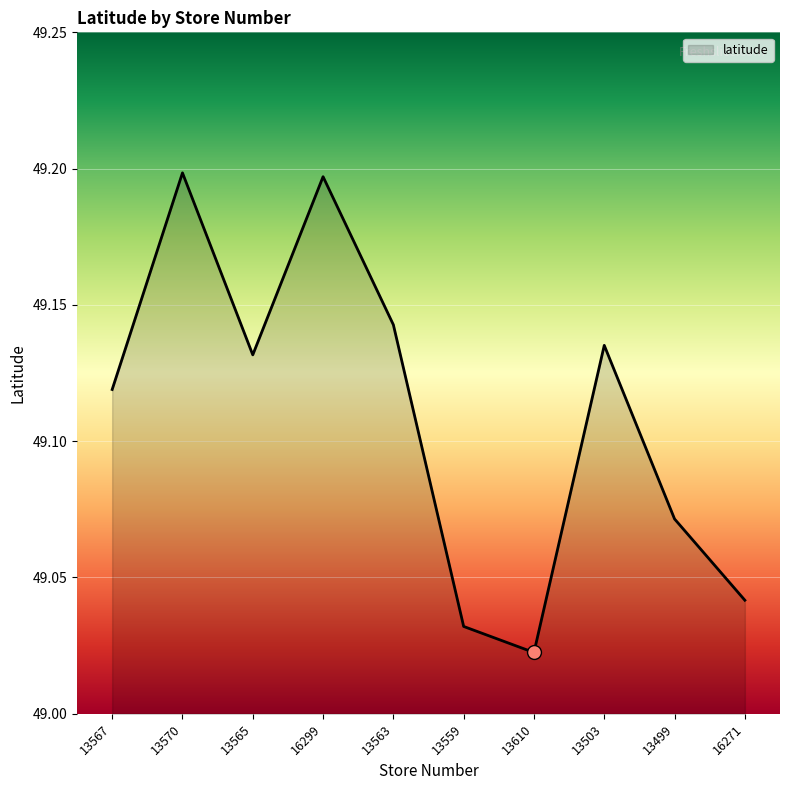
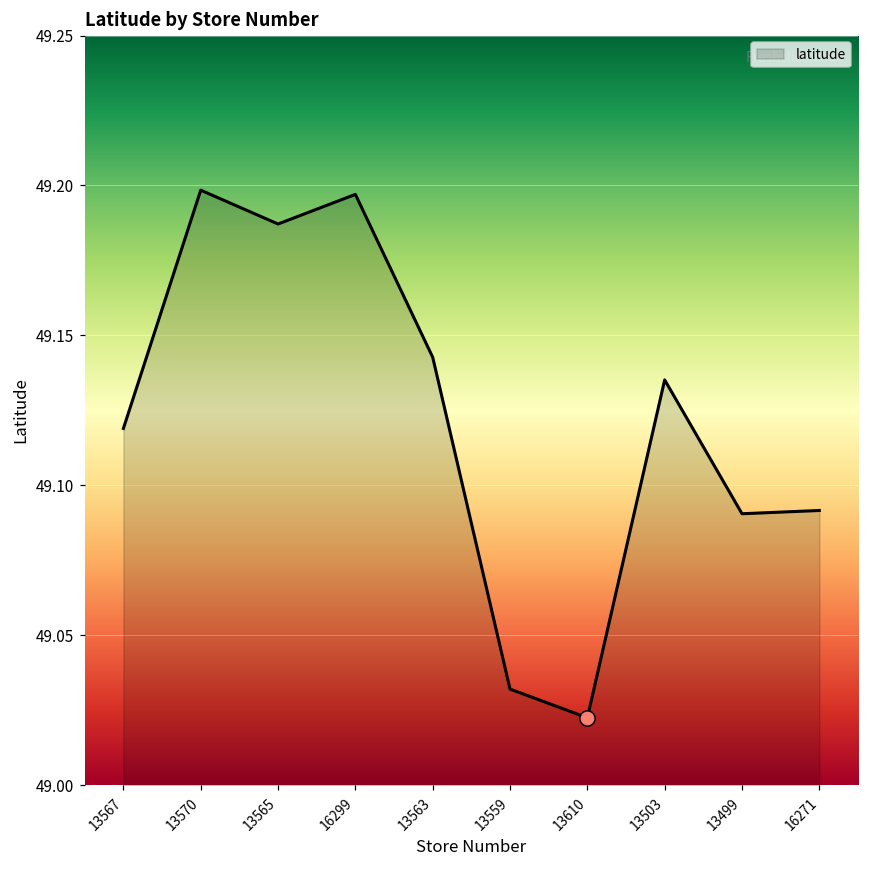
latitude, 13565: 49.132 -> 49.187
latitude, 13499: 49.071 -> 49.091
latitude, 16271: 49.042 -> 49.092
